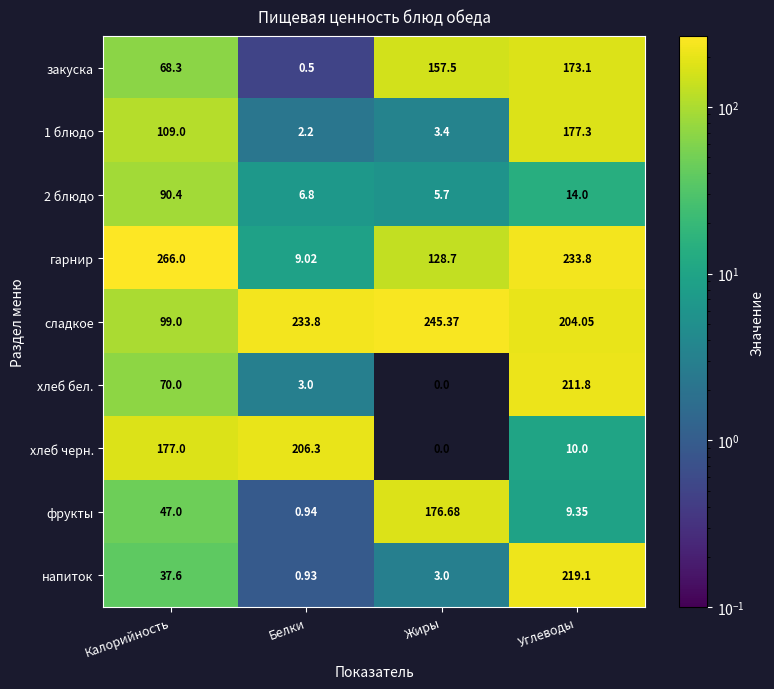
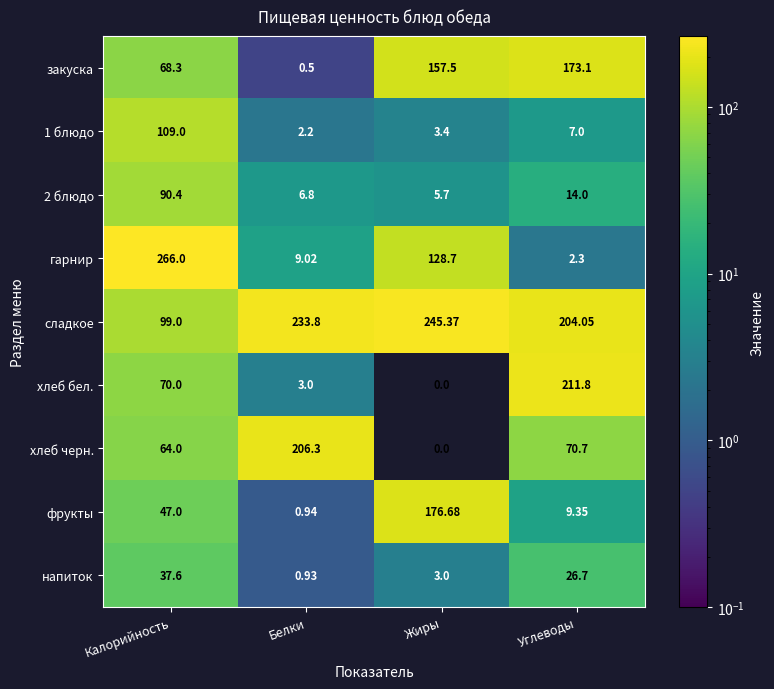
1 блюдо, Углеводы: 177.3 -> 7.0
гарнир, Углеводы: 233.8 -> 2.3
хлеб черн., Калорийность: 177.0 -> 64.0
хлеб черн., Углеводы: 10.0 -> 70.7
напиток, Углеводы: 219.1 -> 26.7
